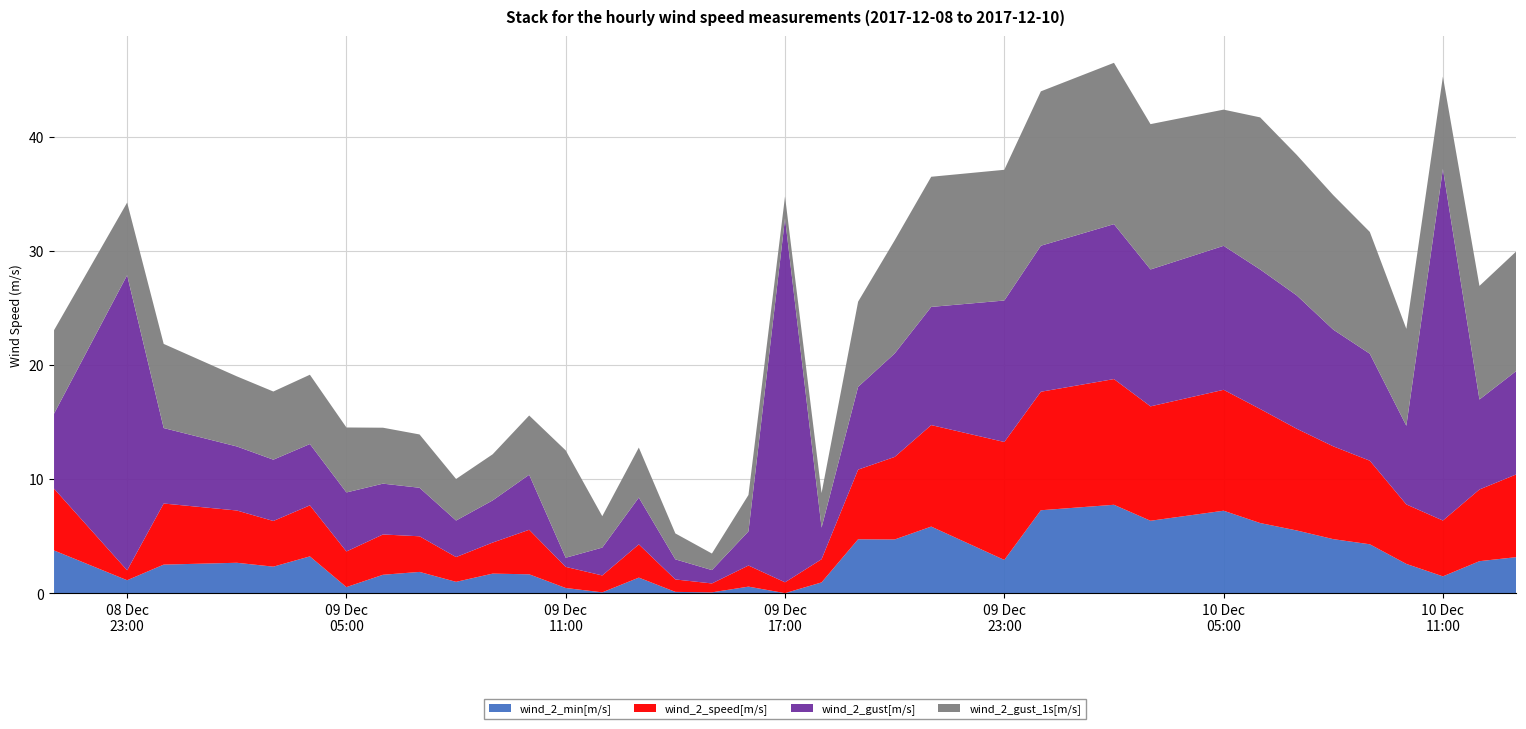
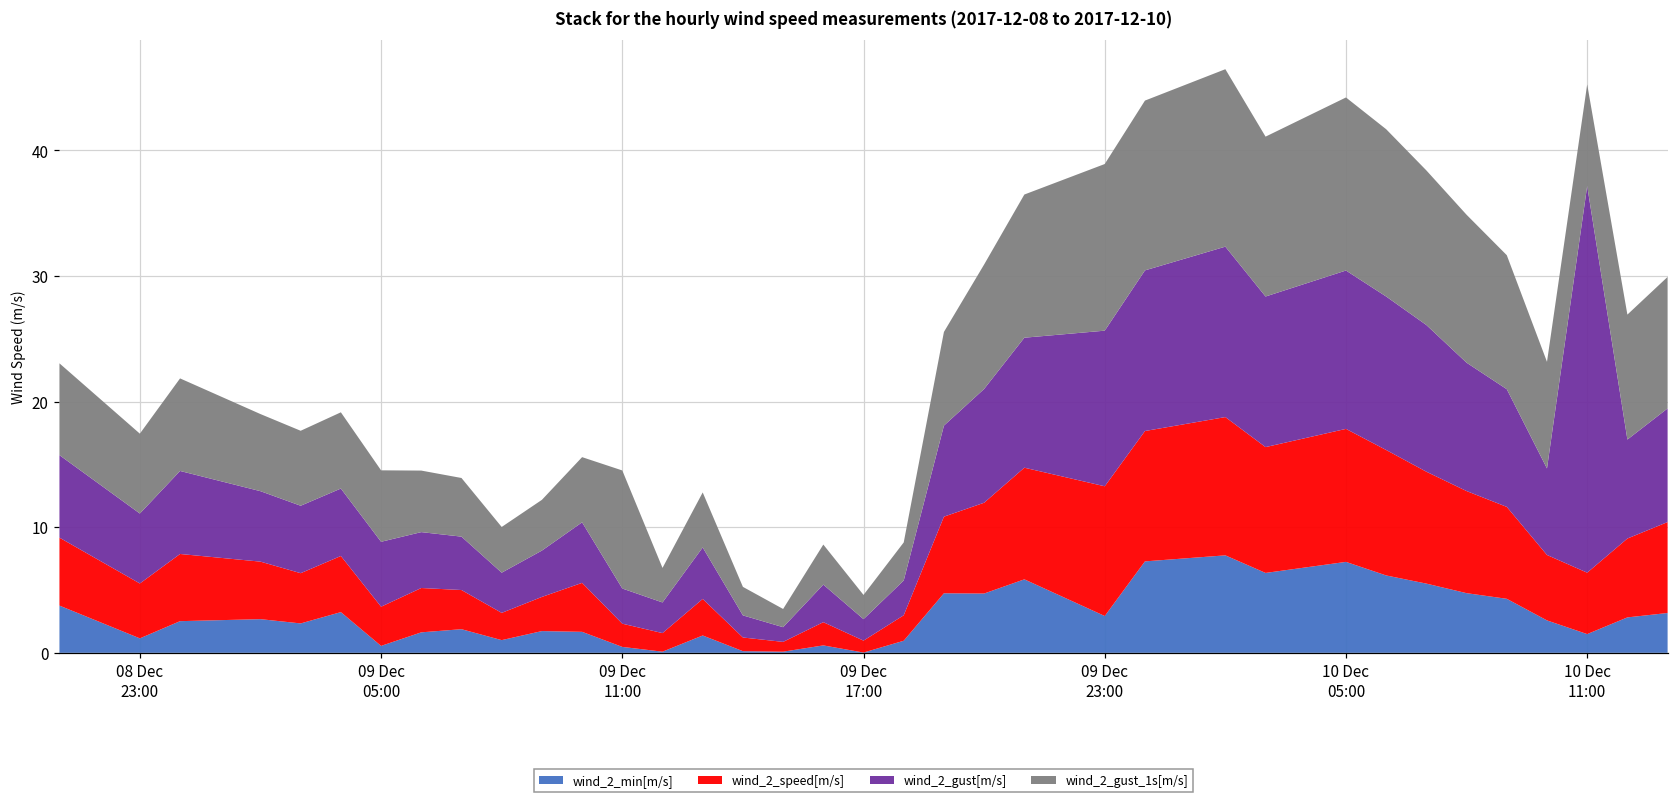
wind_2_speed[m/s], 08 Dec 23:00: 0.9 -> 4.4
wind_2_gust[m/s], 08 Dec 23:00: 25.9 -> 5.6
wind_2_gust[m/s], 09 Dec 11:00: 0.8 -> 2.8
wind_2_gust[m/s], 09 Dec 17:00: 31.9 -> 1.7
wind_2_gust_1s[m/s], 09 Dec 23:00: 11.4 -> 13.3
wind_2_gust_1s[m/s], 10 Dec 05:00: 11.9 -> 13.8
